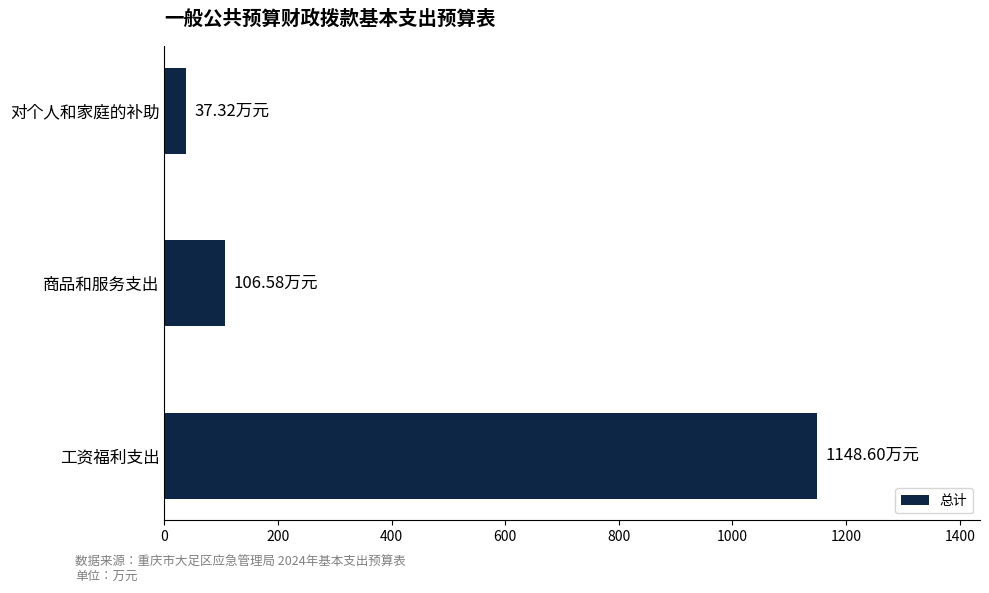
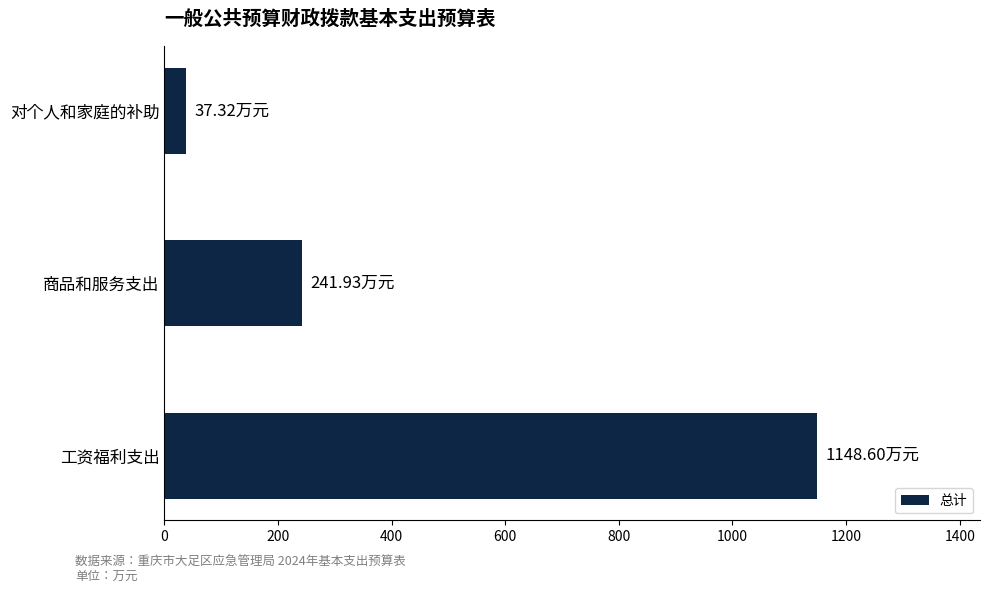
商品和服务支出: 106.58 -> 241.93
